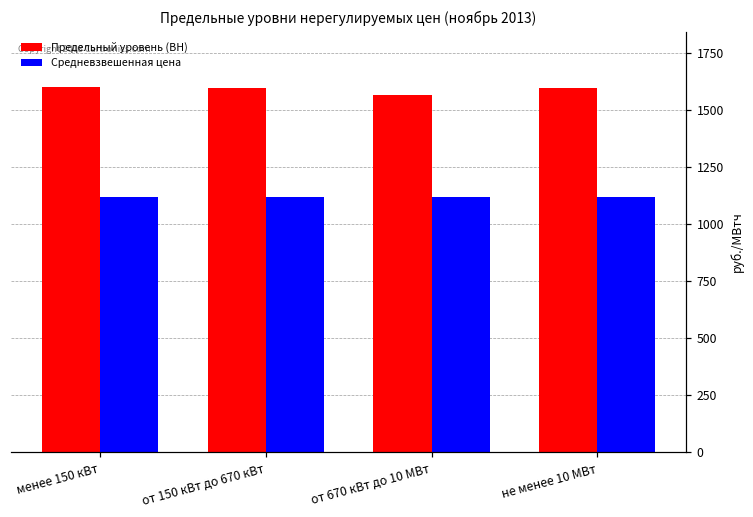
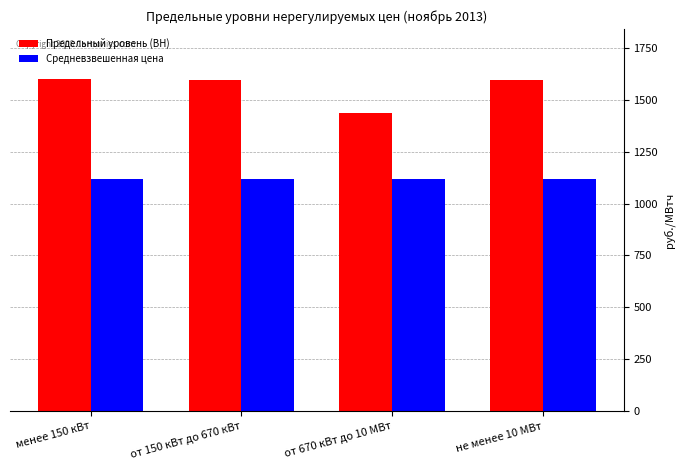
Предельный уровень (ВН), от 670 кВт до 10 МВт: 1560 -> 1440
